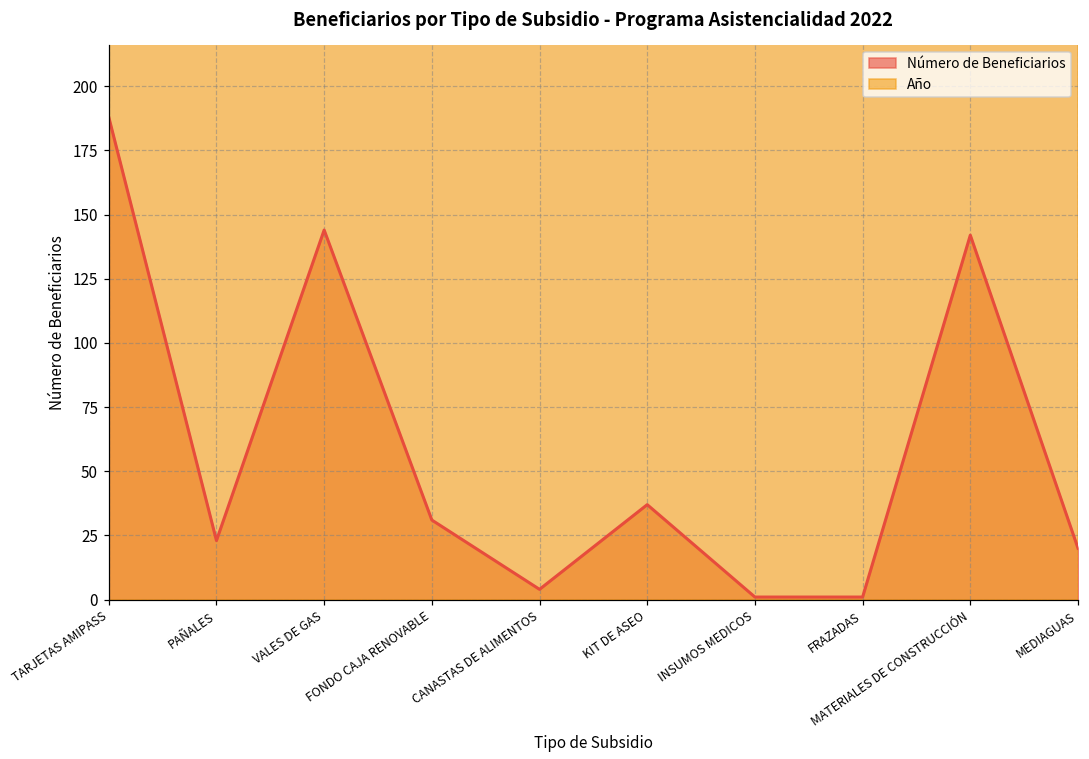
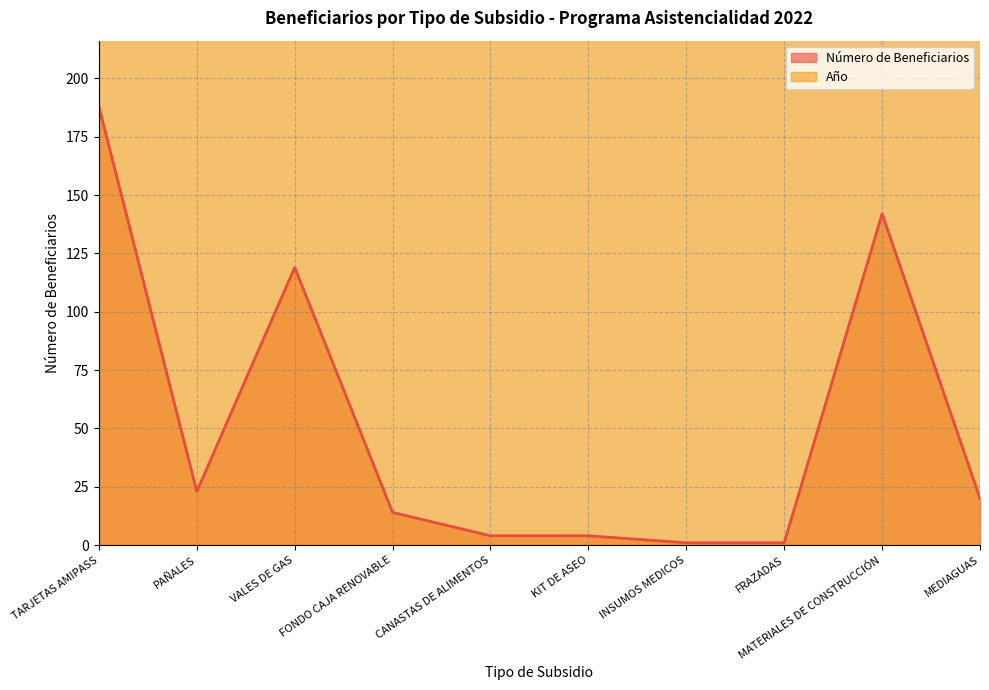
Número de Beneficiarios, VALES DE GAS: 144 -> 119
Número de Beneficiarios, FONDO CAJA RENOVABLE: 31 -> 14
Número de Beneficiarios, KIT DE ASEO: 37 -> 4
